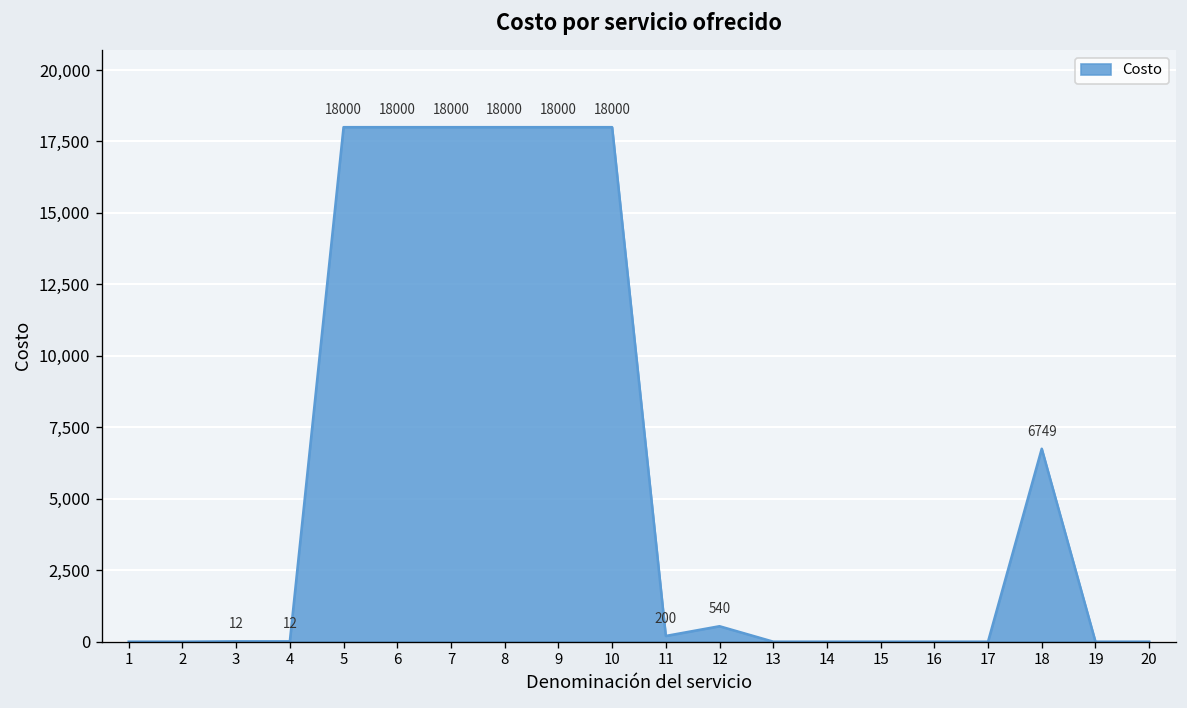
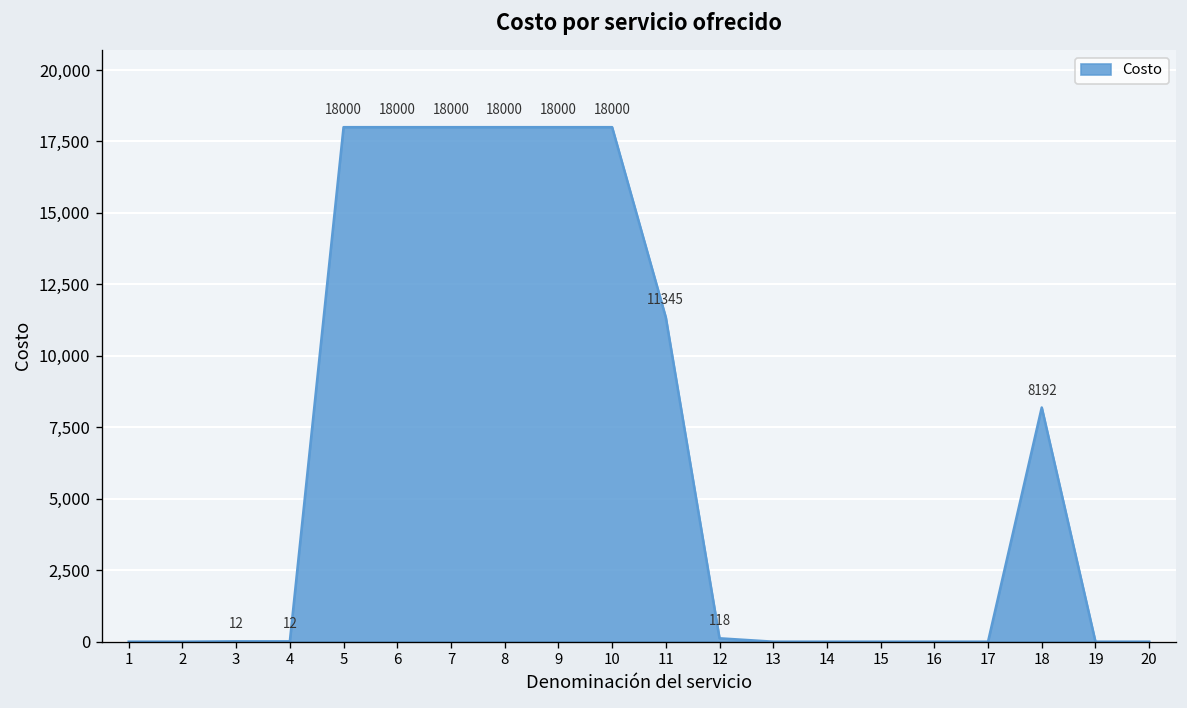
11: 200 -> 11345
12: 540 -> 118
18: 6749 -> 8192
